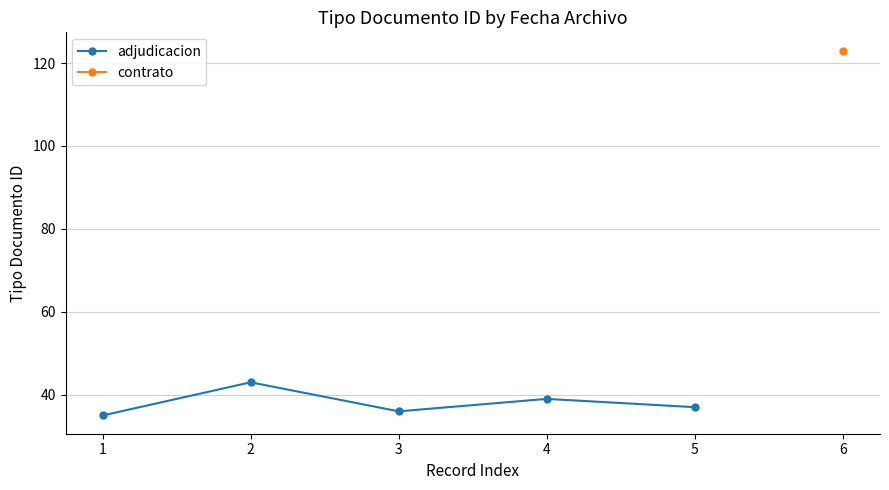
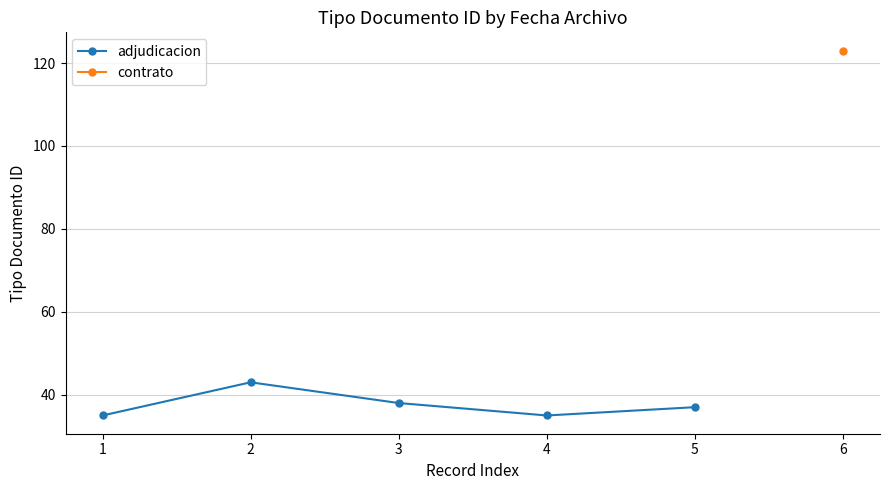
adjudicacion, 3: 36 -> 38
adjudicacion, 4: 39 -> 35
